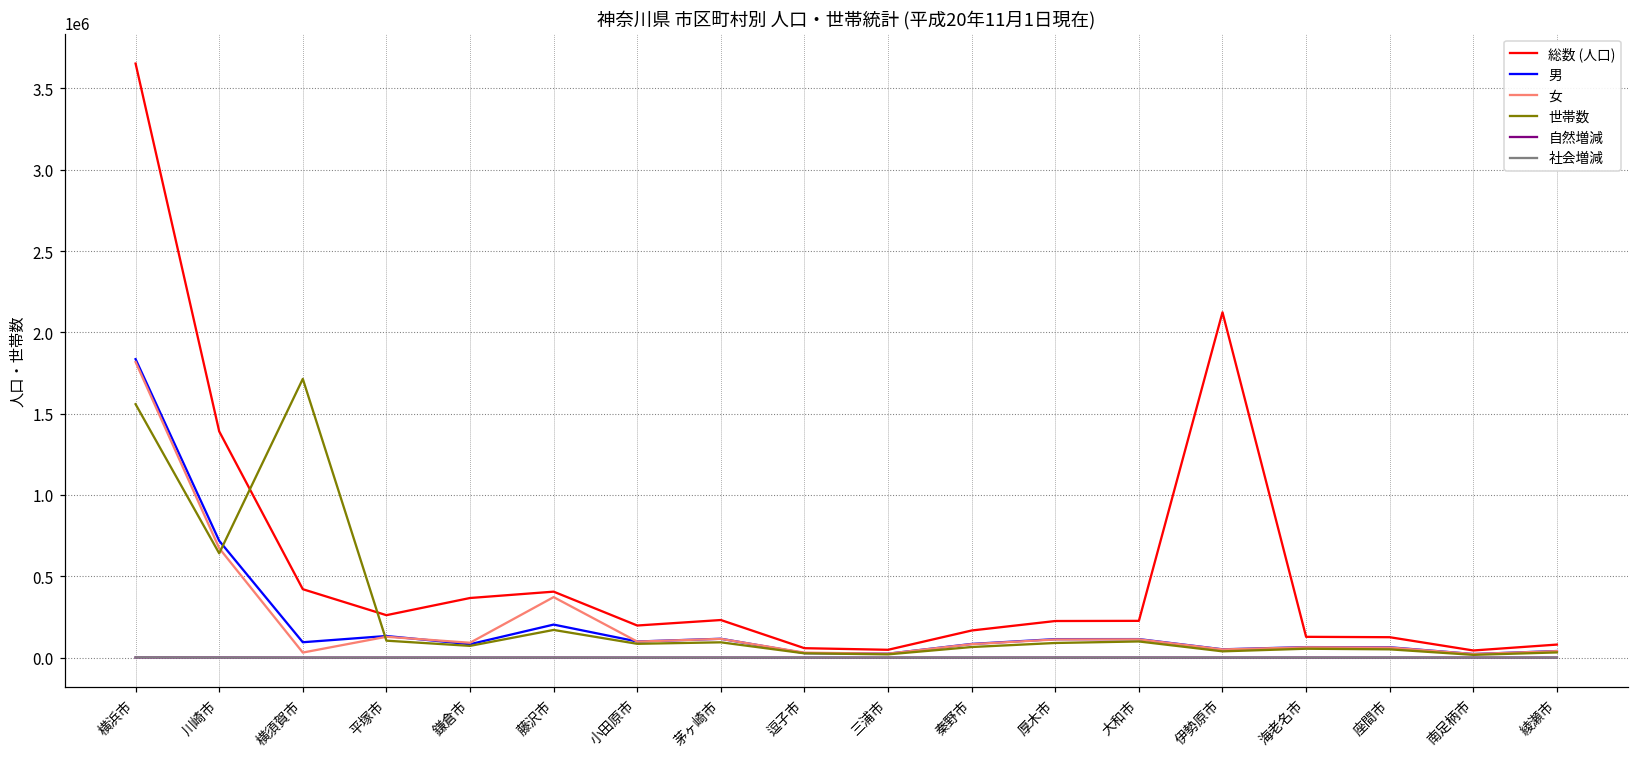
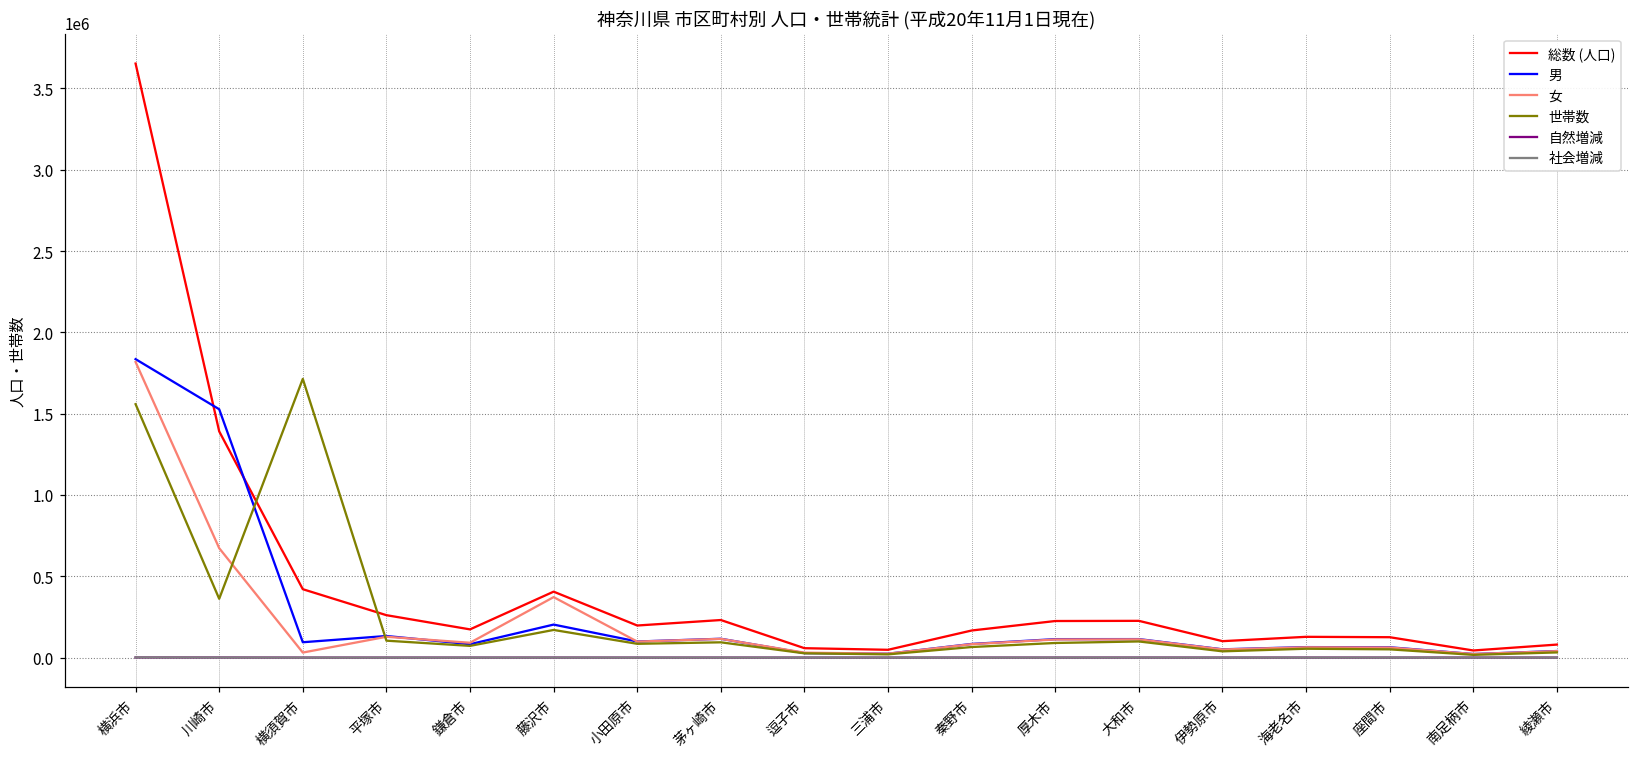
男, 川崎市: 720000 -> 1530000
世帯数, 川崎市: 640000 -> 360000
総数 (人口), 鎌倉市: 370000 -> 170000
総数 (人口), 伊勢原市: 2120000 -> 100000
